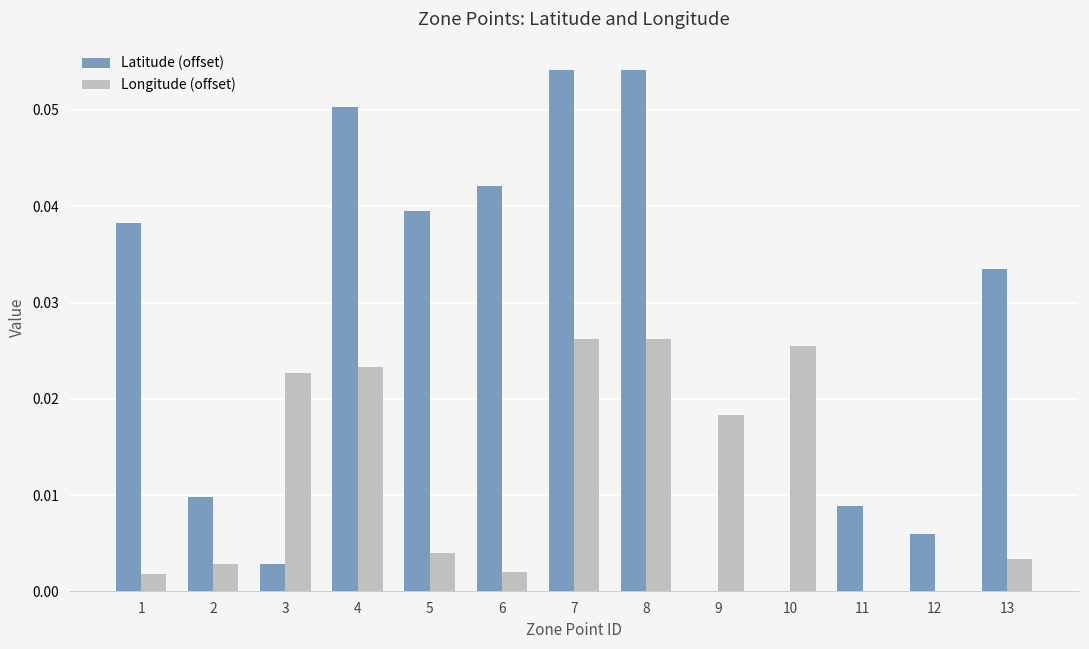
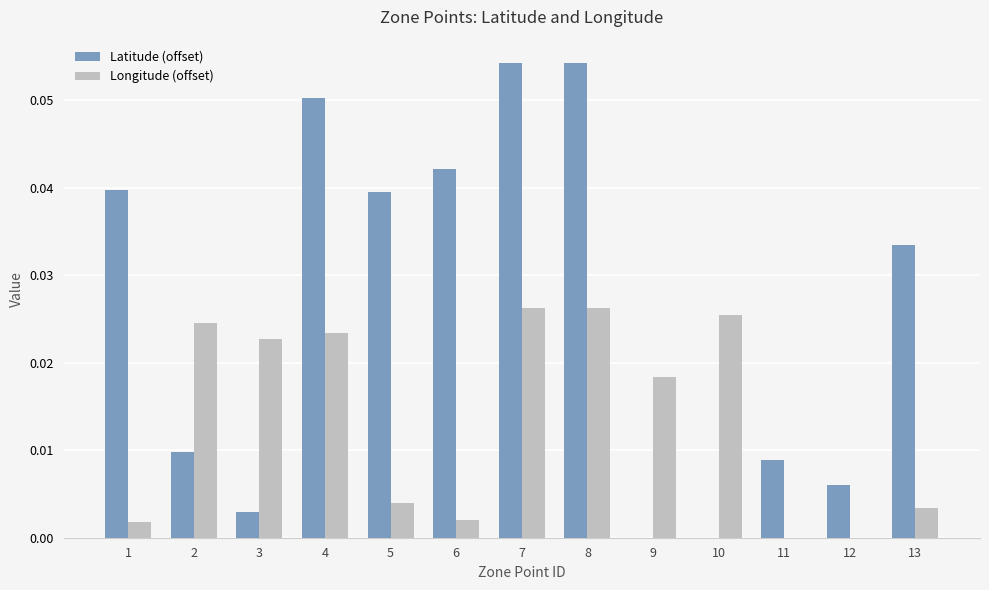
Latitude (offset), 1: 0.038 -> 0.040
Longitude (offset), 2: 0.003 -> 0.024
